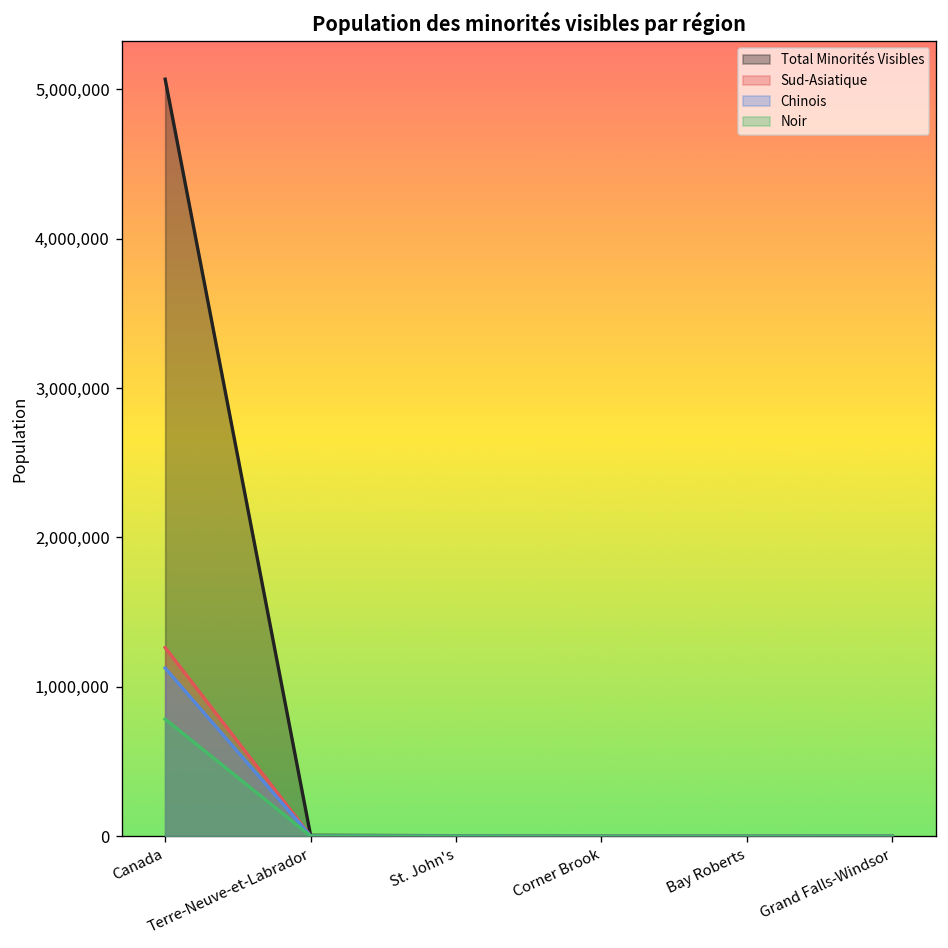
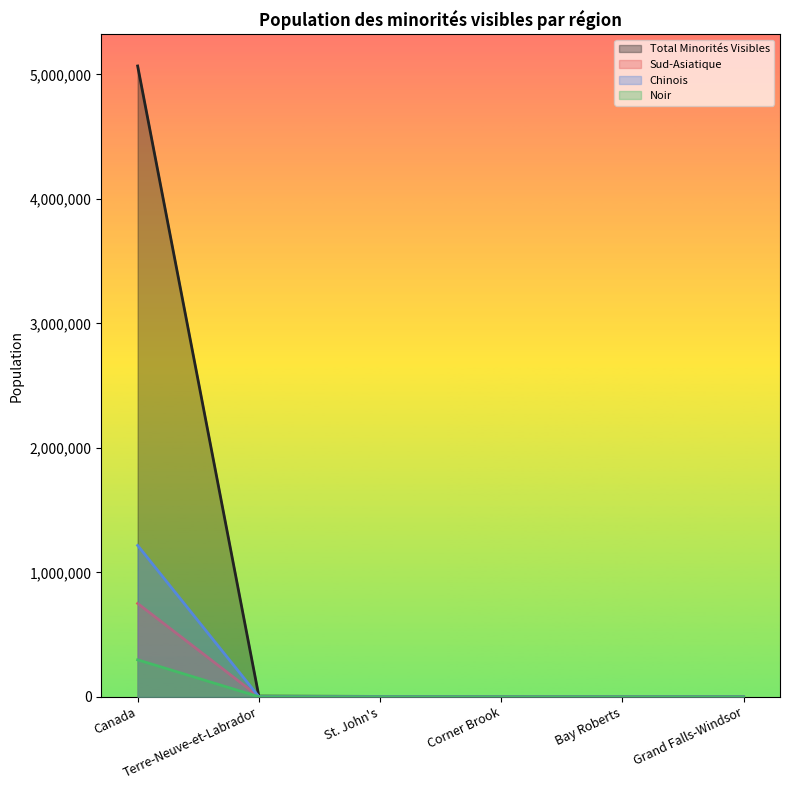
Sud-Asiatique, Canada: 1,260,000 -> 750,000
Chinois, Canada: 1,130,000 -> 1,220,000
Noir, Canada: 780,000 -> 300,000
